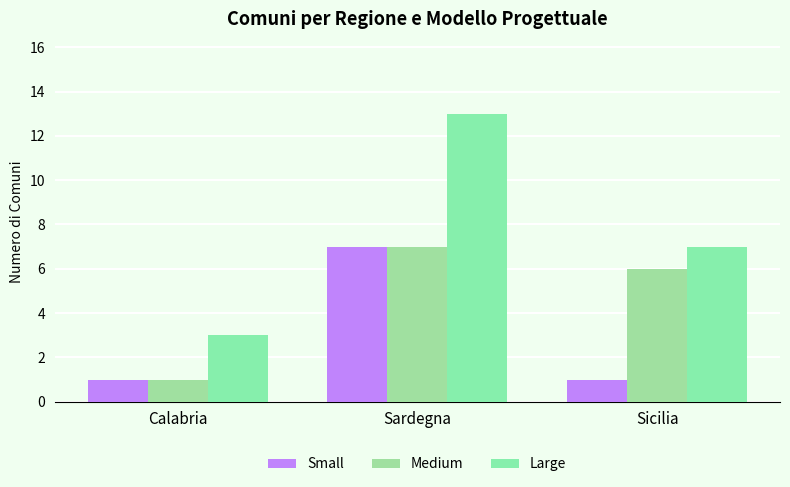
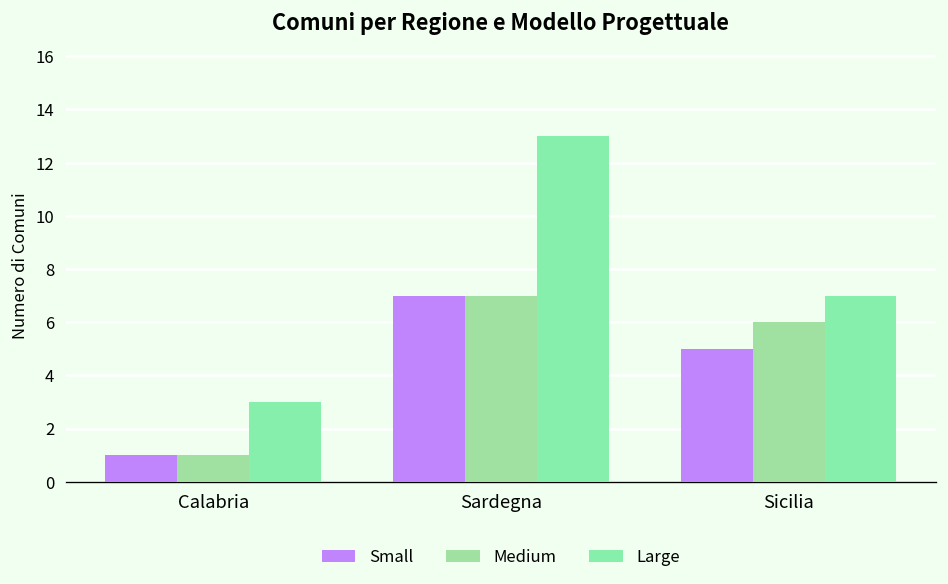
Small, Sicilia: 1 -> 5
